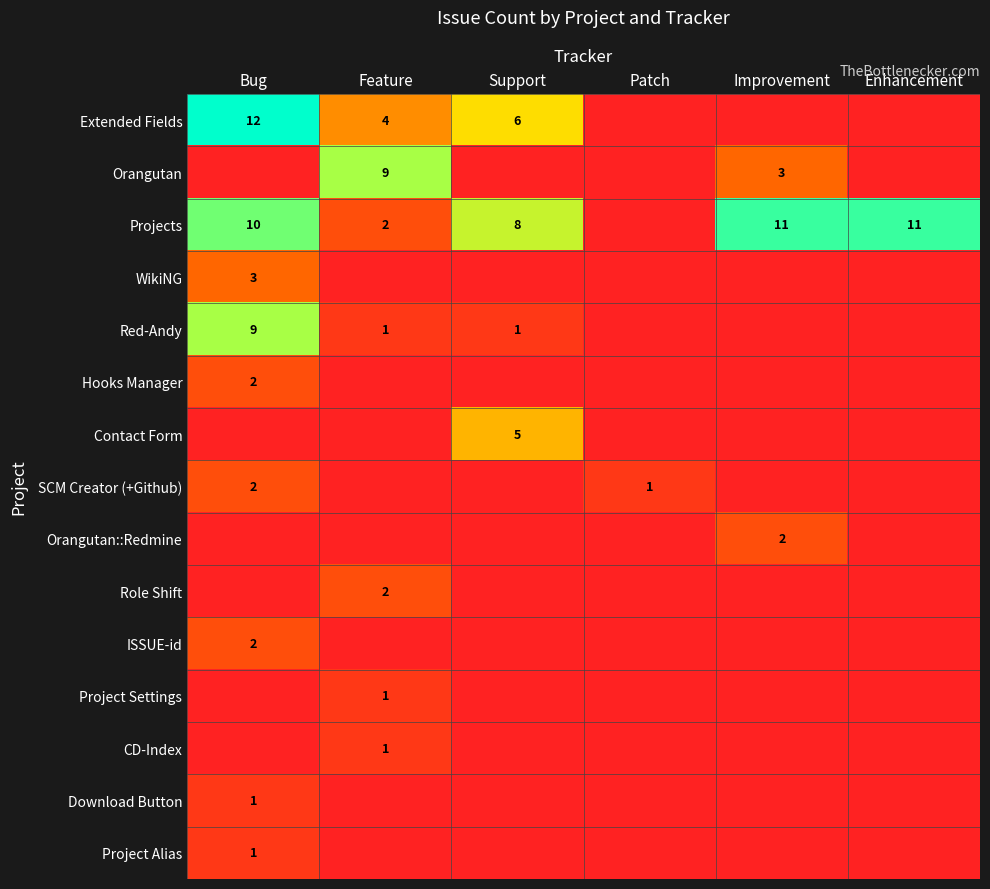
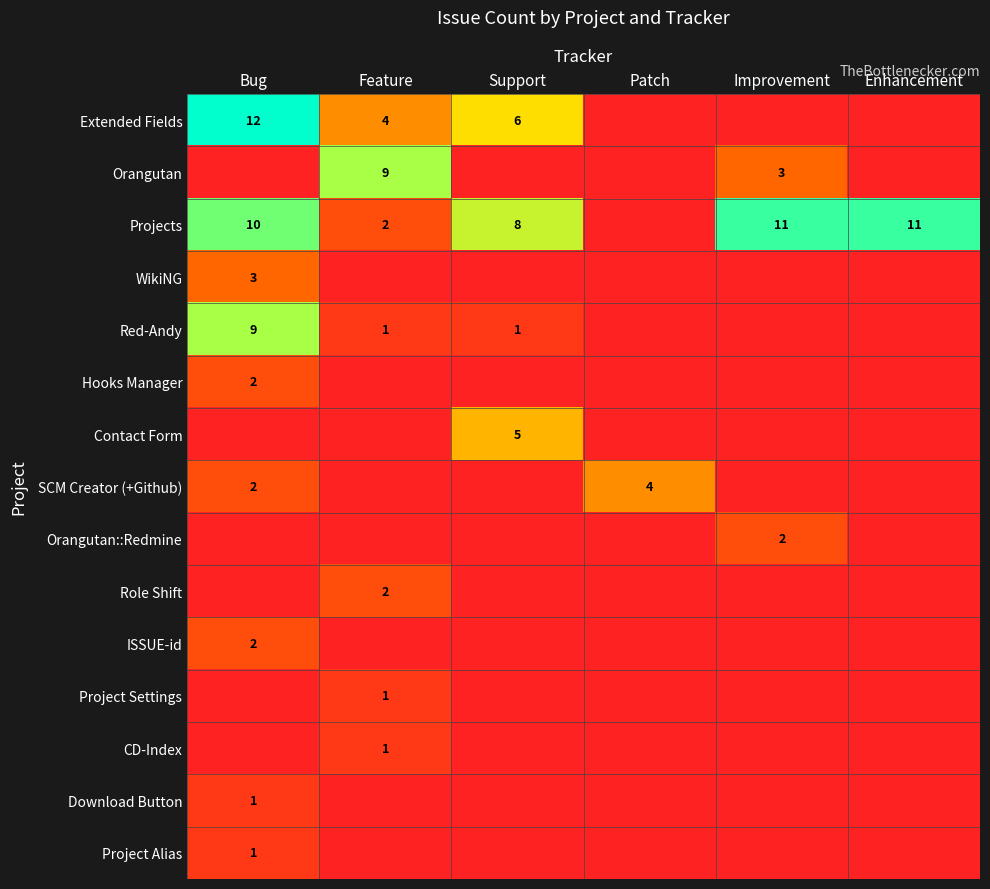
SCM Creator (+Github), Patch: 1 -> 4
